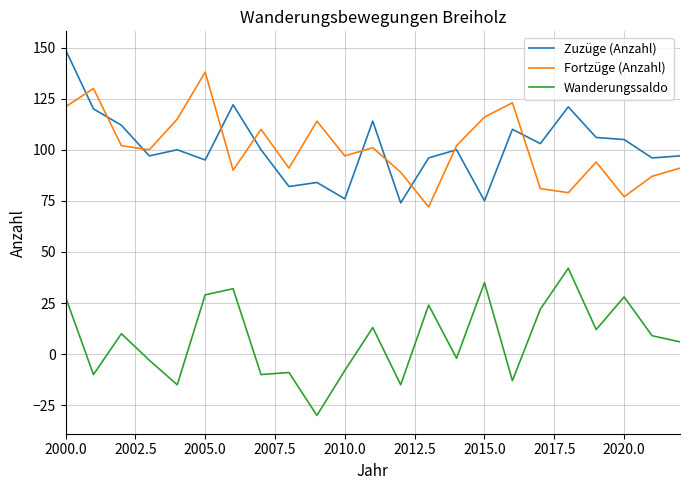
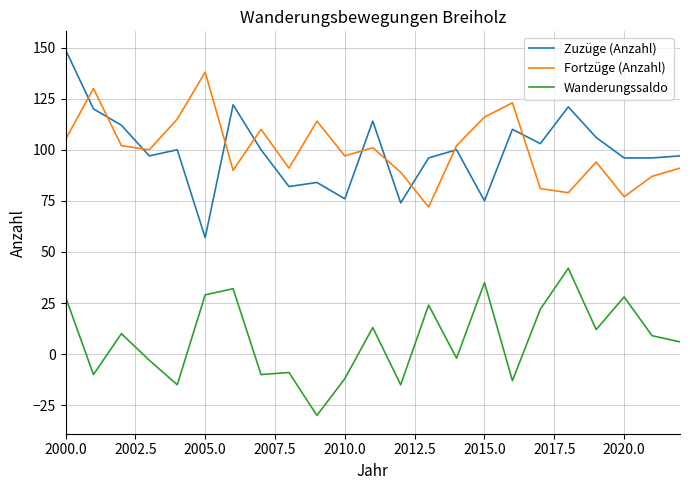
Fortzüge (Anzahl), 2000.0: 121 -> 105
Zuzüge (Anzahl), 2005.0: 95 -> 57
Wanderungssaldo, 2010.0: -8 -> -12
Zuzüge (Anzahl), 2020.0: 105 -> 96
